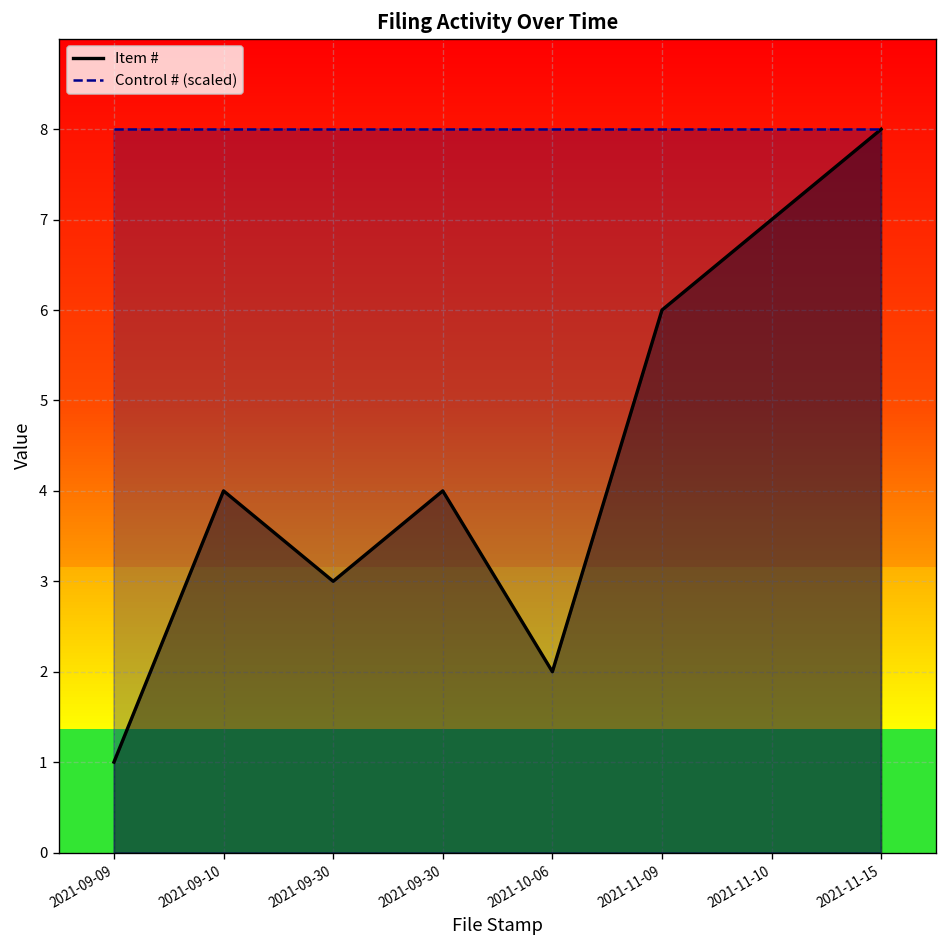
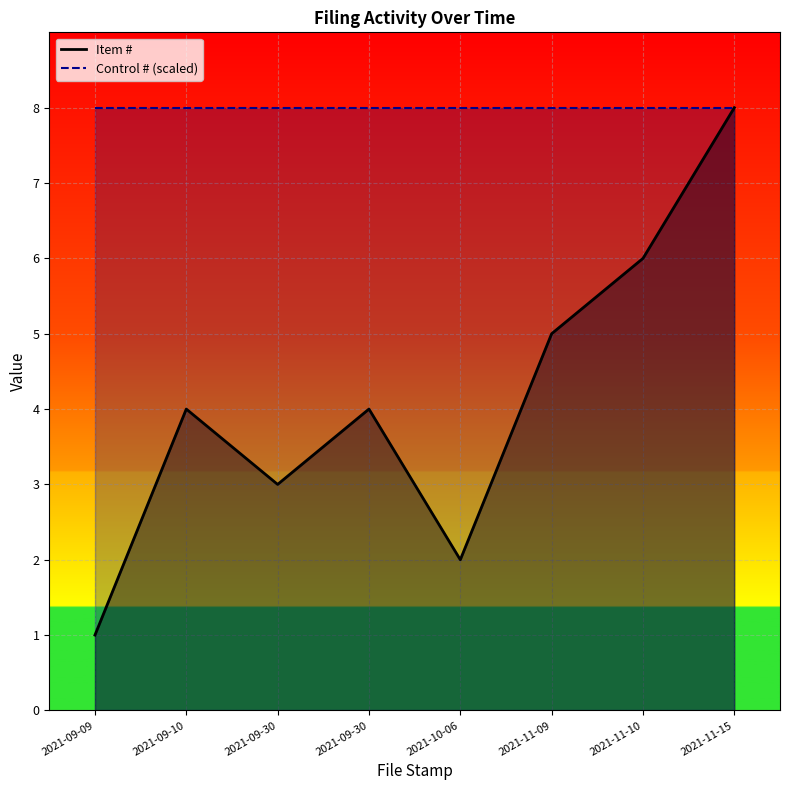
Item #, 2021-11-09: 6 -> 5
Item #, 2021-11-10: 7 -> 6
